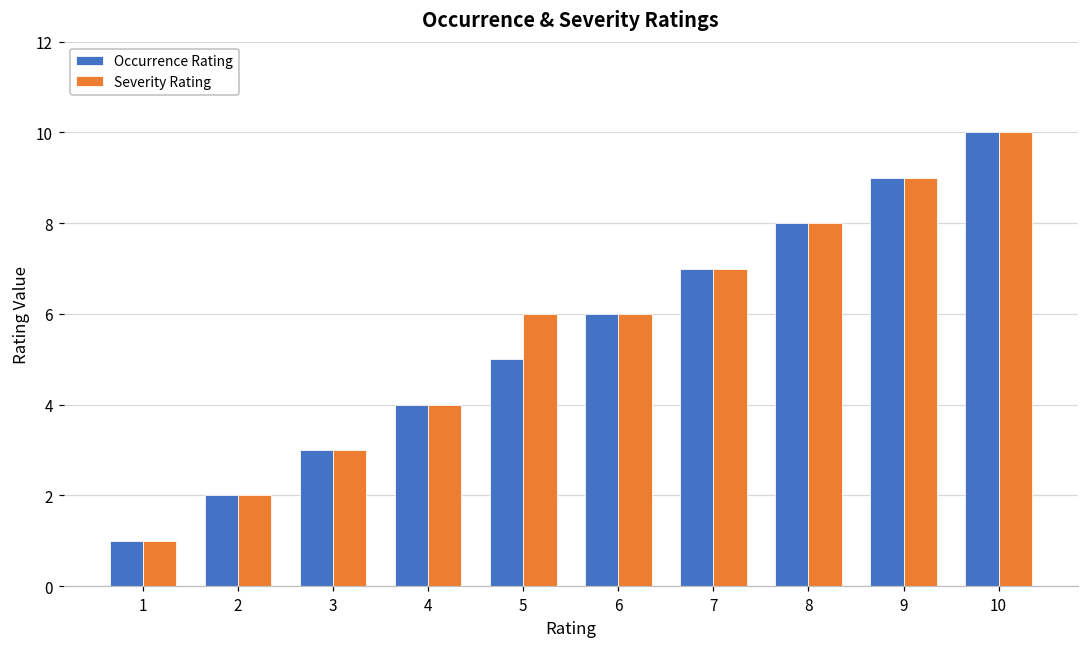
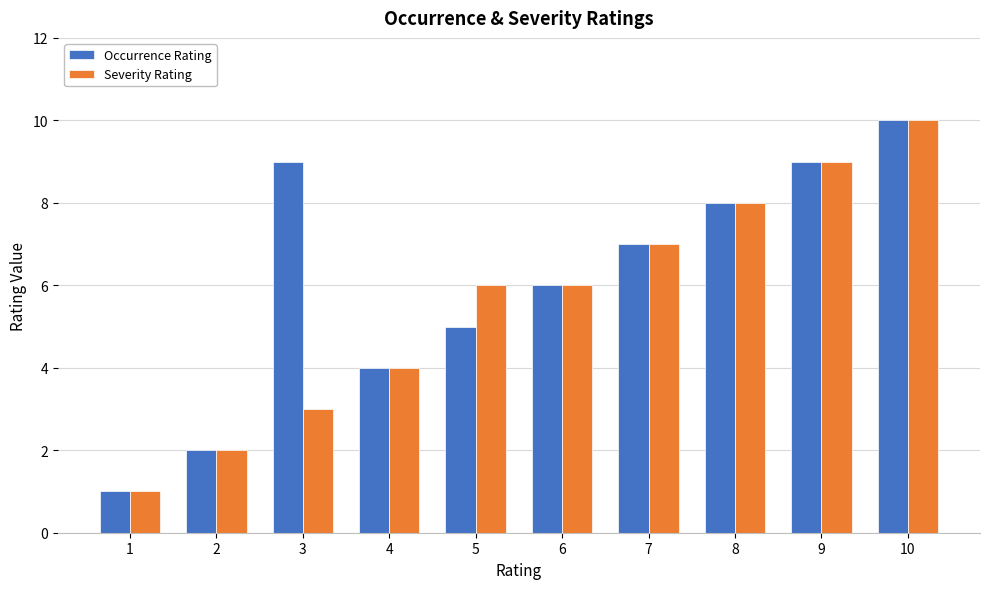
Occurrence Rating, 3: 3 -> 9
